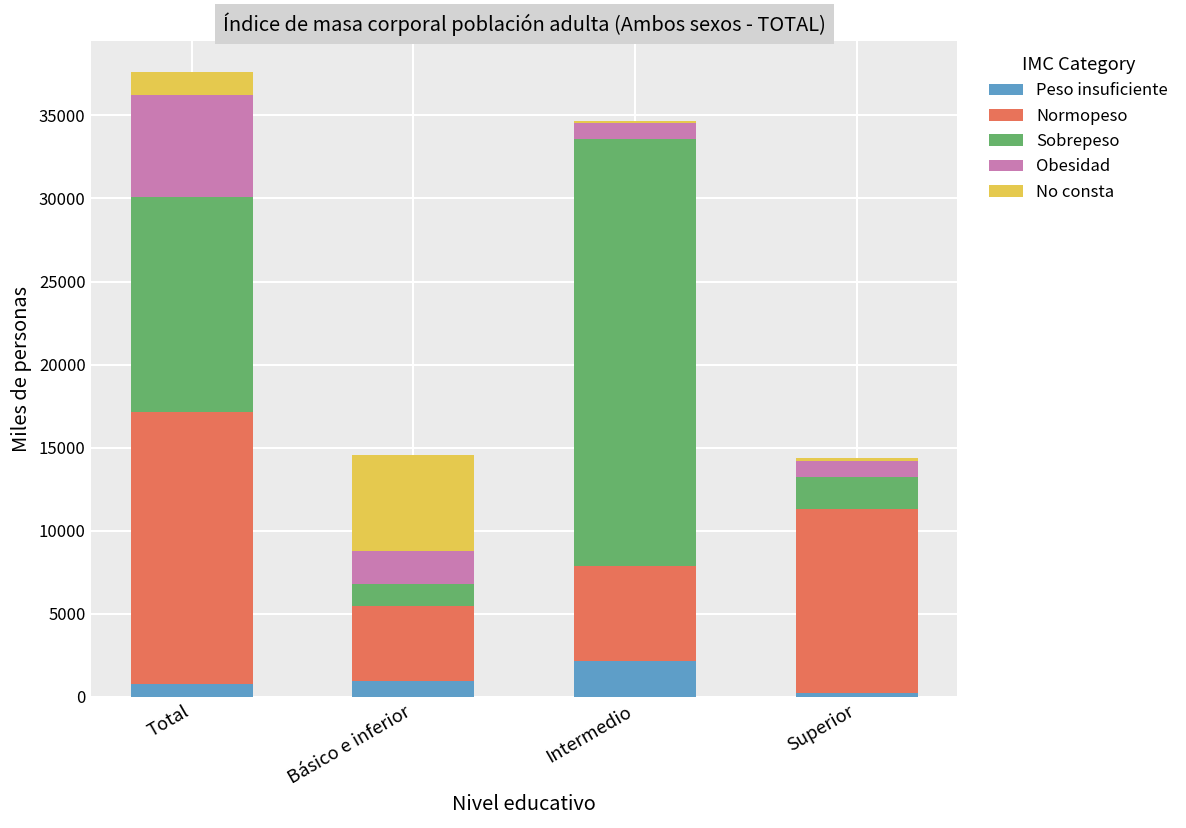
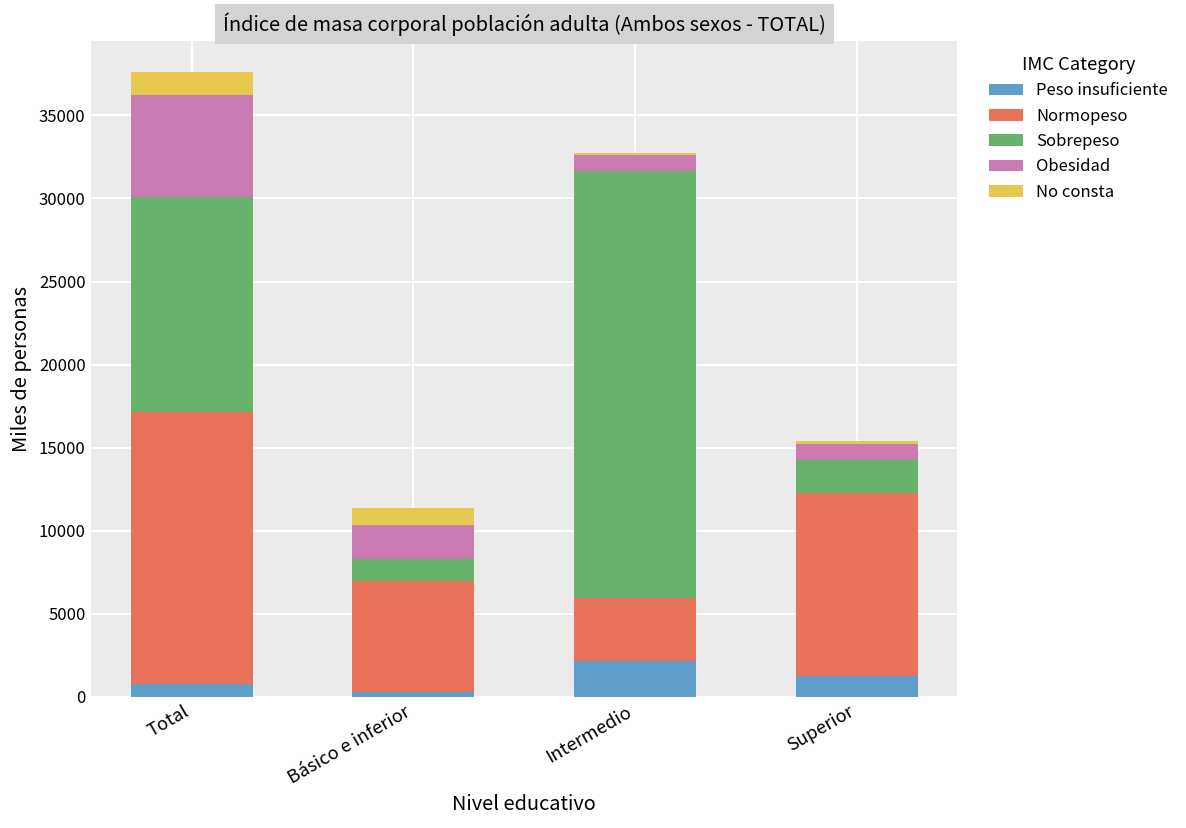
Peso insuficiente, Básico e inferior: 1000 -> 300
Normopeso, Básico e inferior: 4500 -> 6700
No consta, Básico e inferior: 5700 -> 1100
Normopeso, Intermedio: 5700 -> 3800
Peso insuficiente, Superior: 300 -> 1200
